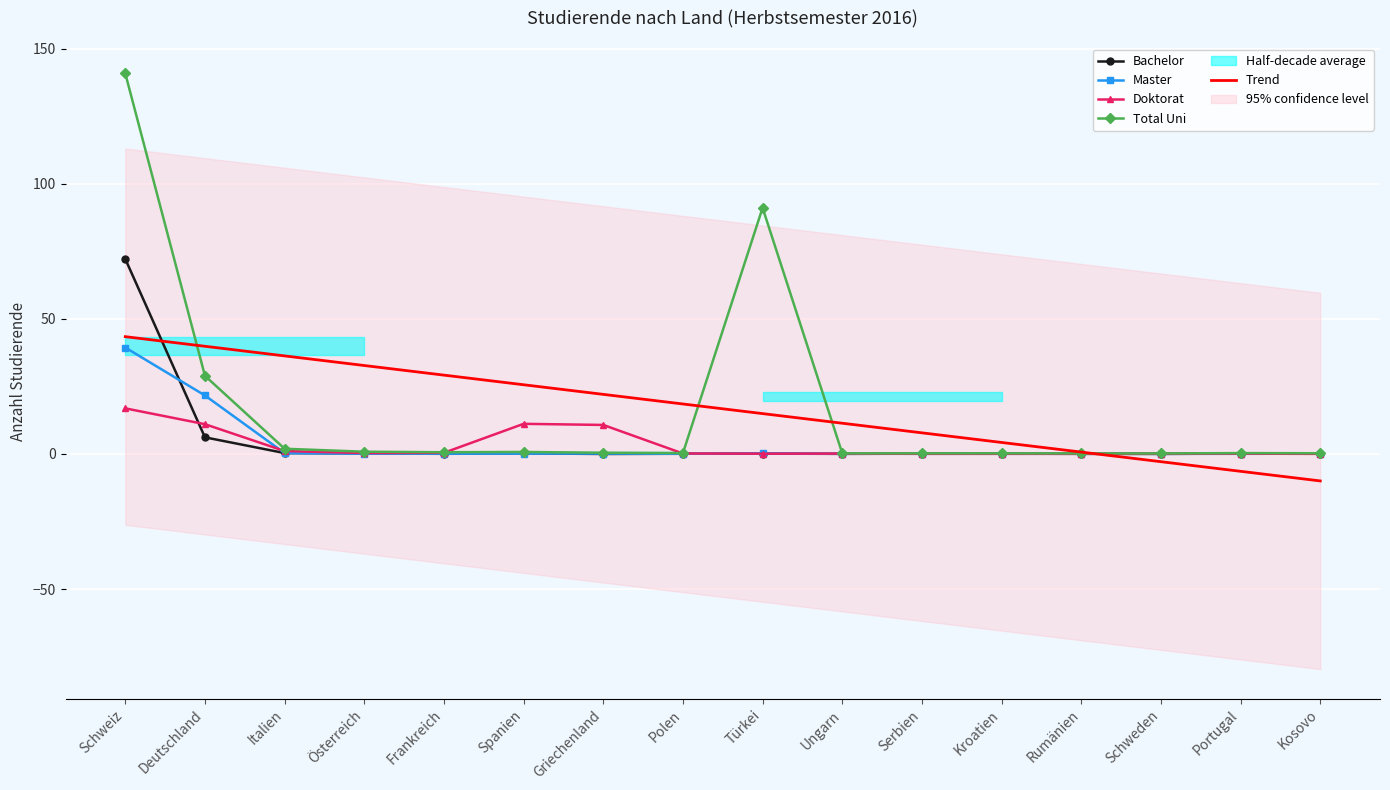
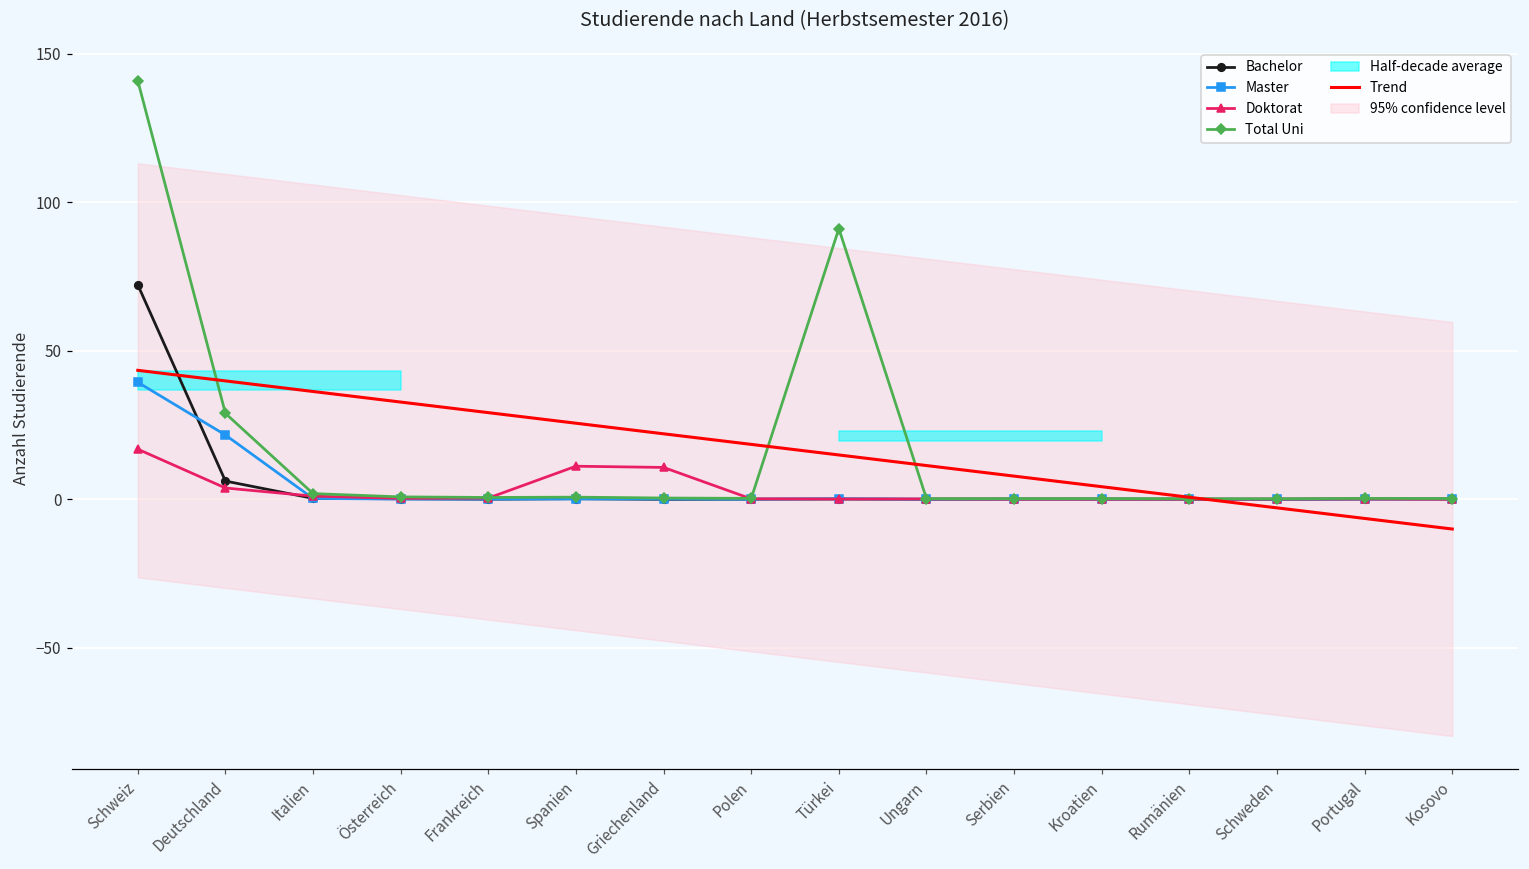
Doktorat, Deutschland: 11 -> 4
